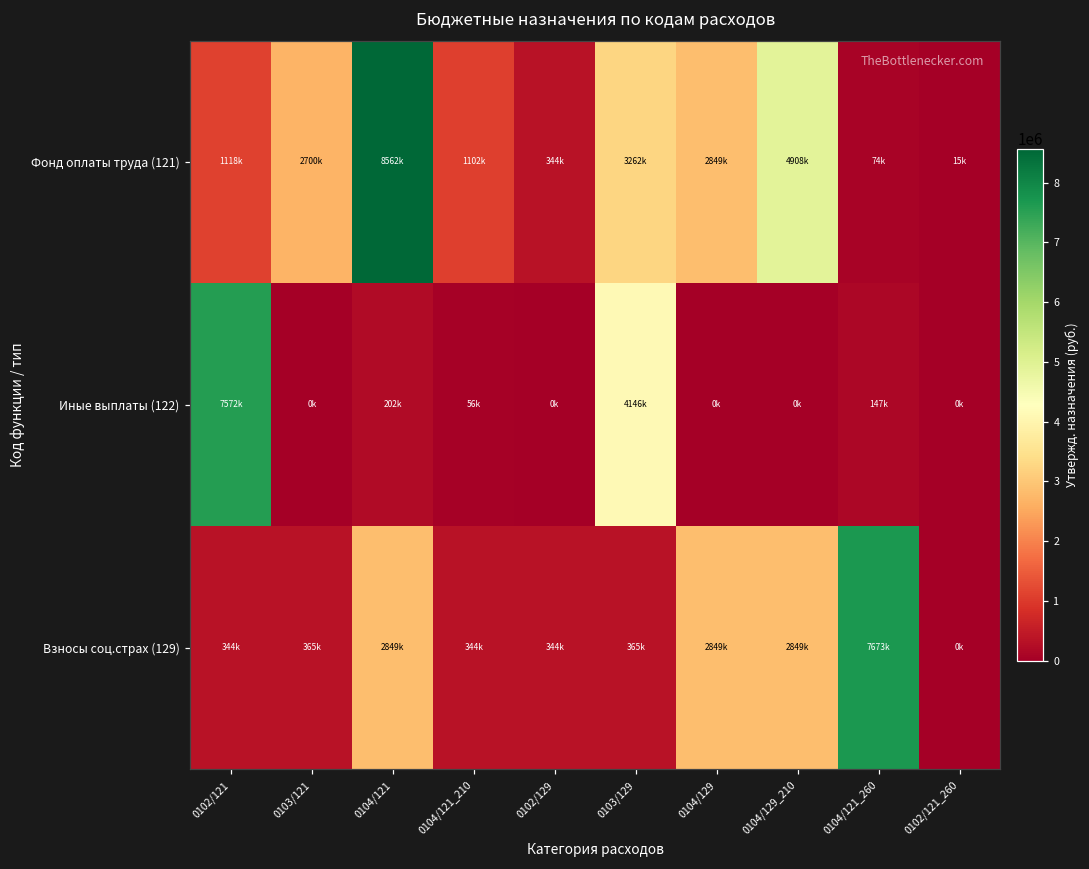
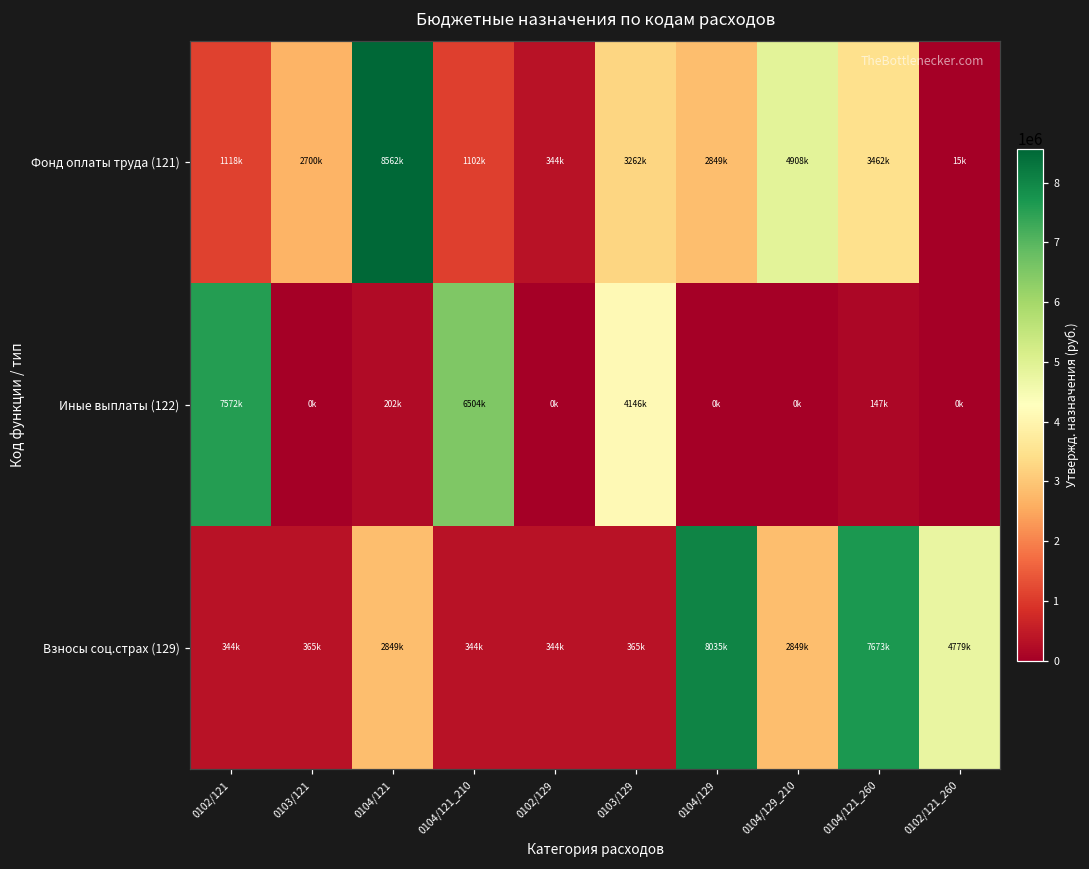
Фонд оплаты труда (121), 0104/121_260: 74k -> 3462k
Иные выплаты (122), 0104/121_210: 56k -> 6504k
Взносы соц.страх (129), 0104/129: 2849k -> 8035k
Взносы соц.страх (129), 0102/121_260: 0k -> 4779k
